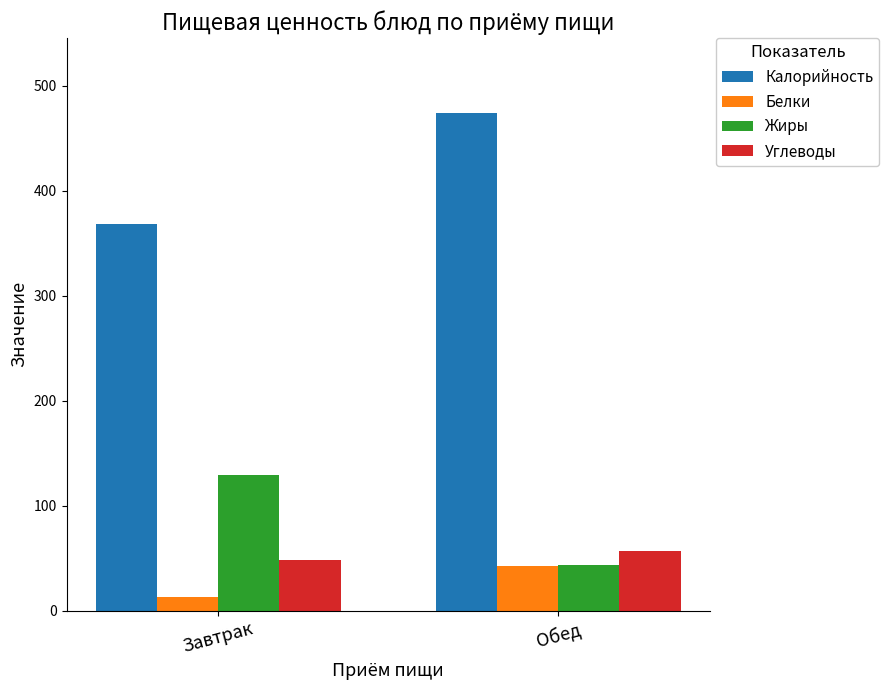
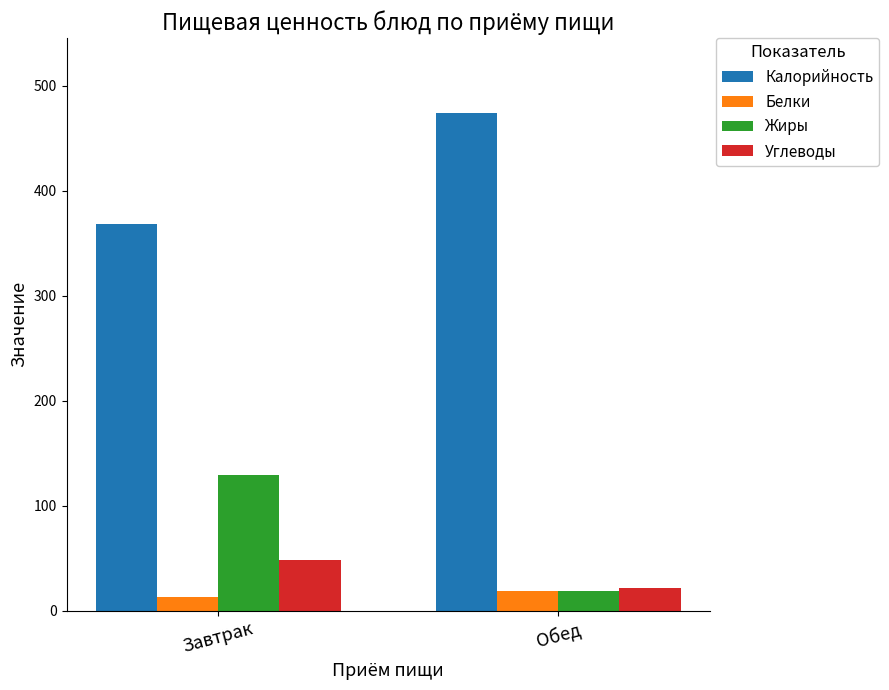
Белки, Обед: 43 -> 19
Жиры, Обед: 44 -> 19
Углеводы, Обед: 57 -> 22
